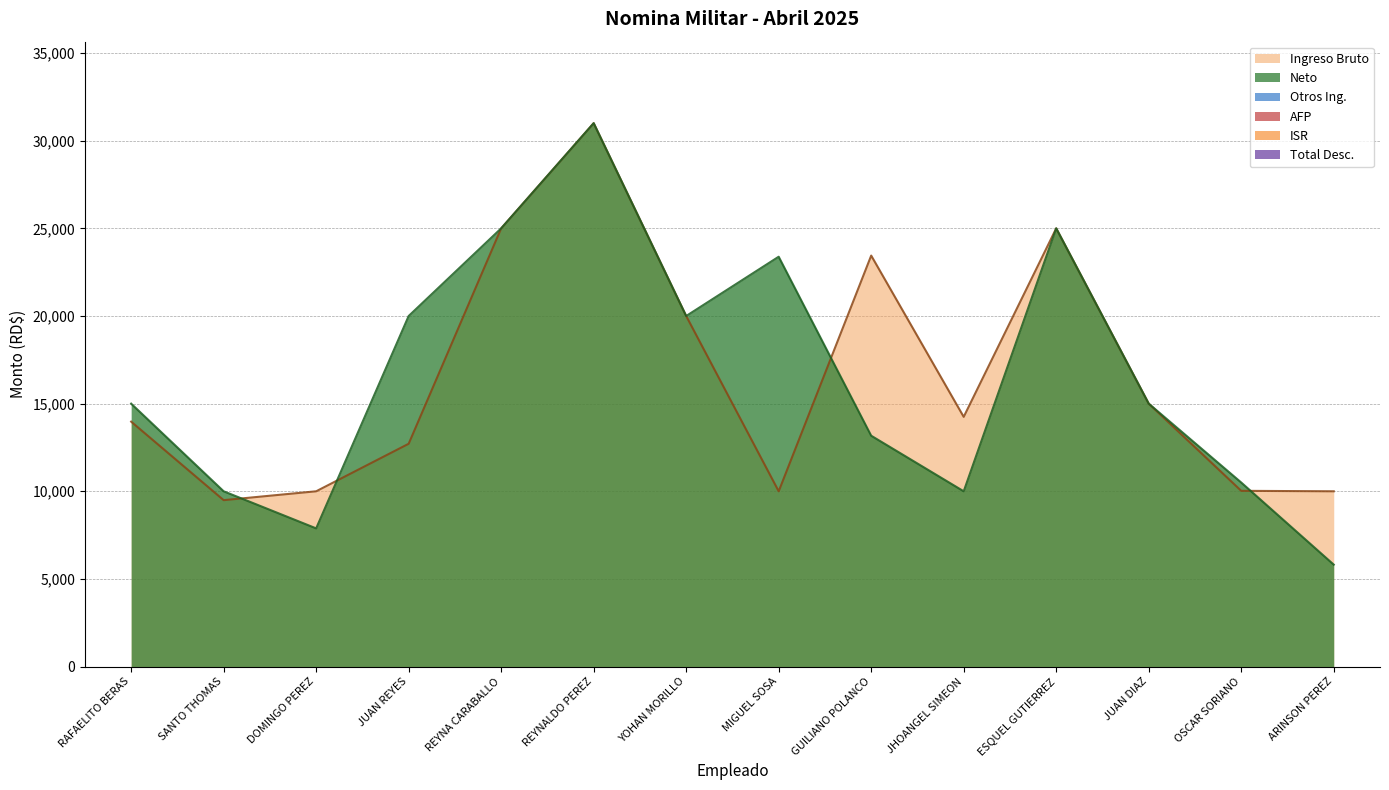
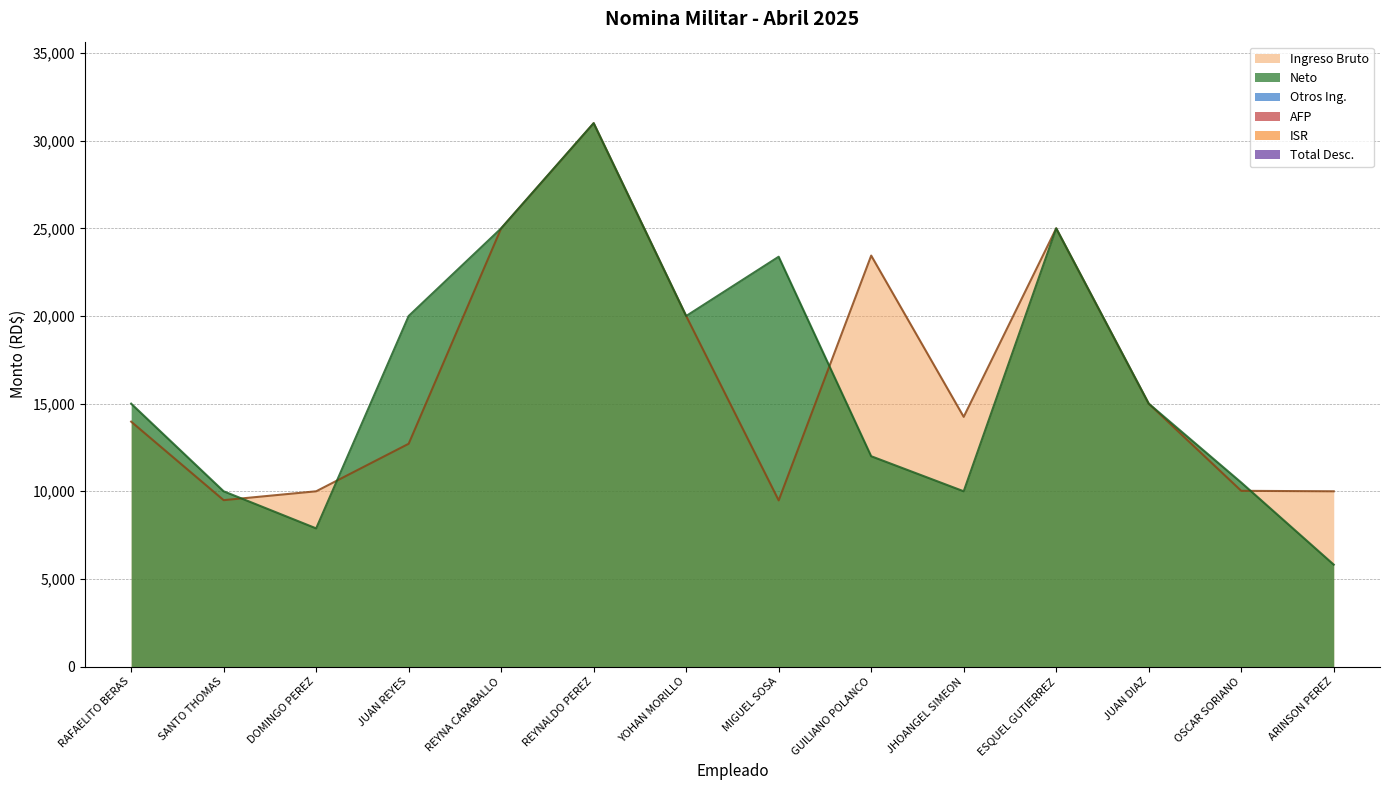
Ingreso Bruto, MIGUEL SOSA: 10,000 -> 9,500
Neto, GUILIANO POLANCO: 13,200 -> 12,000
